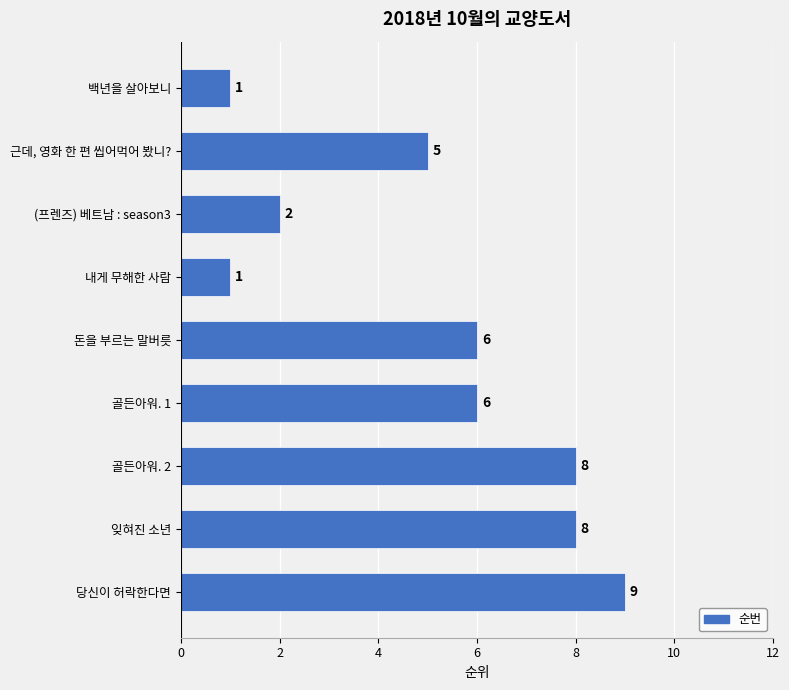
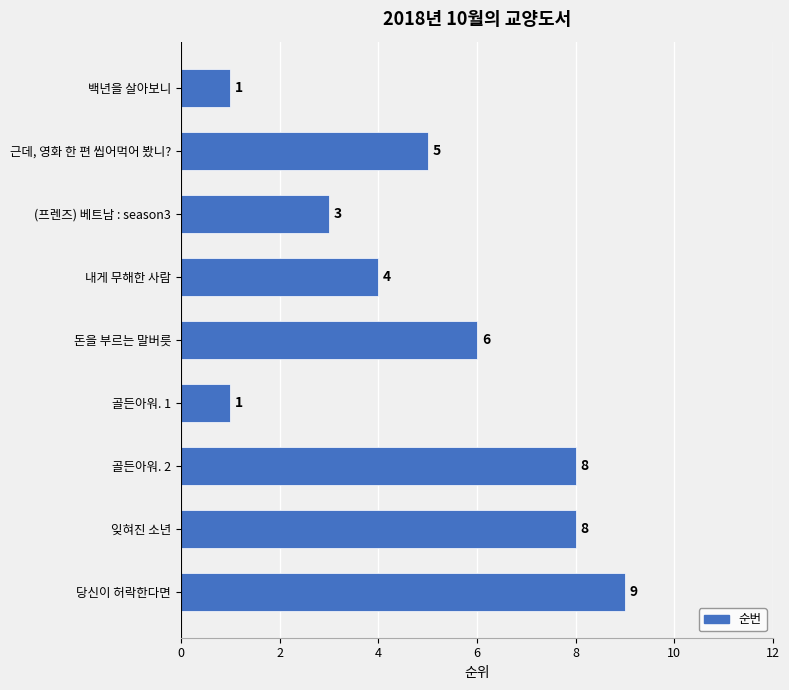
(프렌즈) 베트남 : season3: 2 -> 3
내게 무해한 사람: 1 -> 4
골든아워. 1: 6 -> 1
